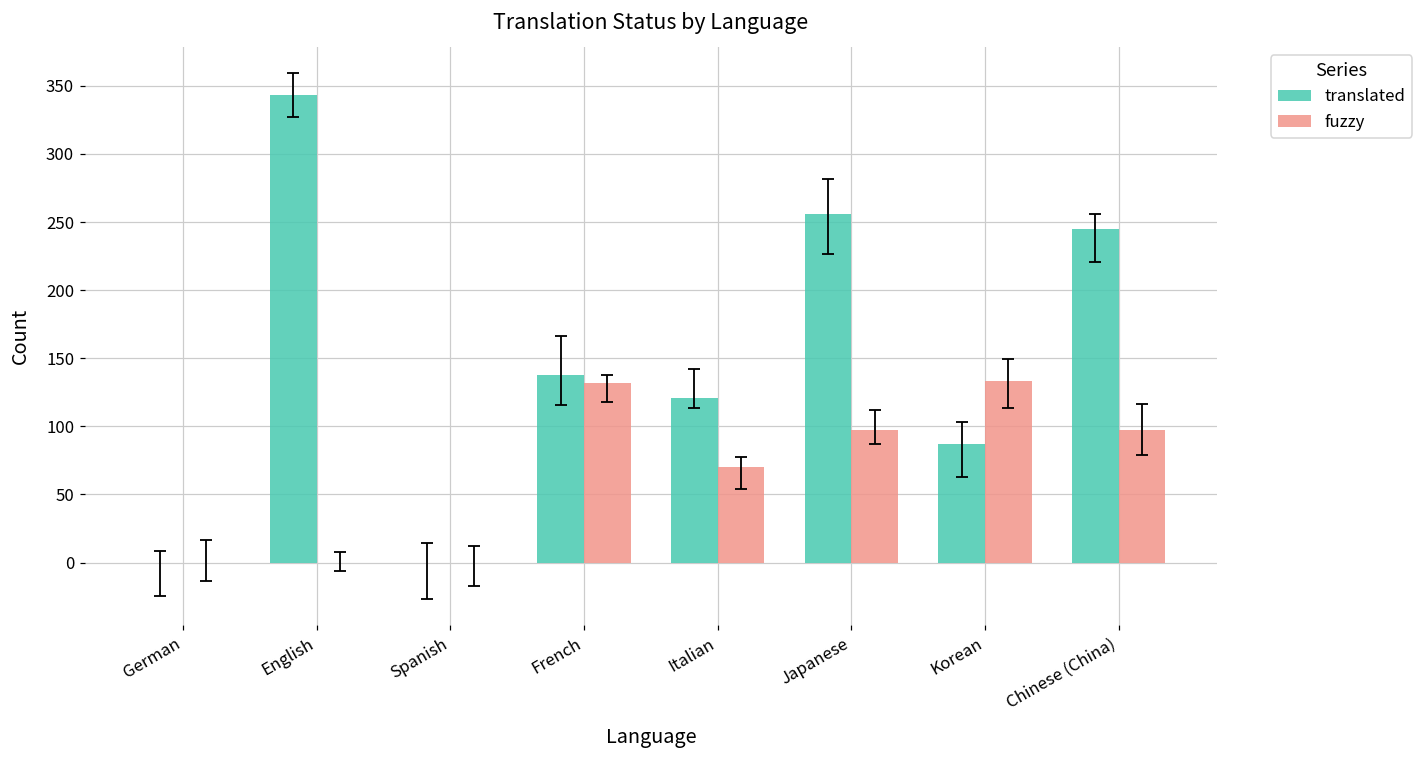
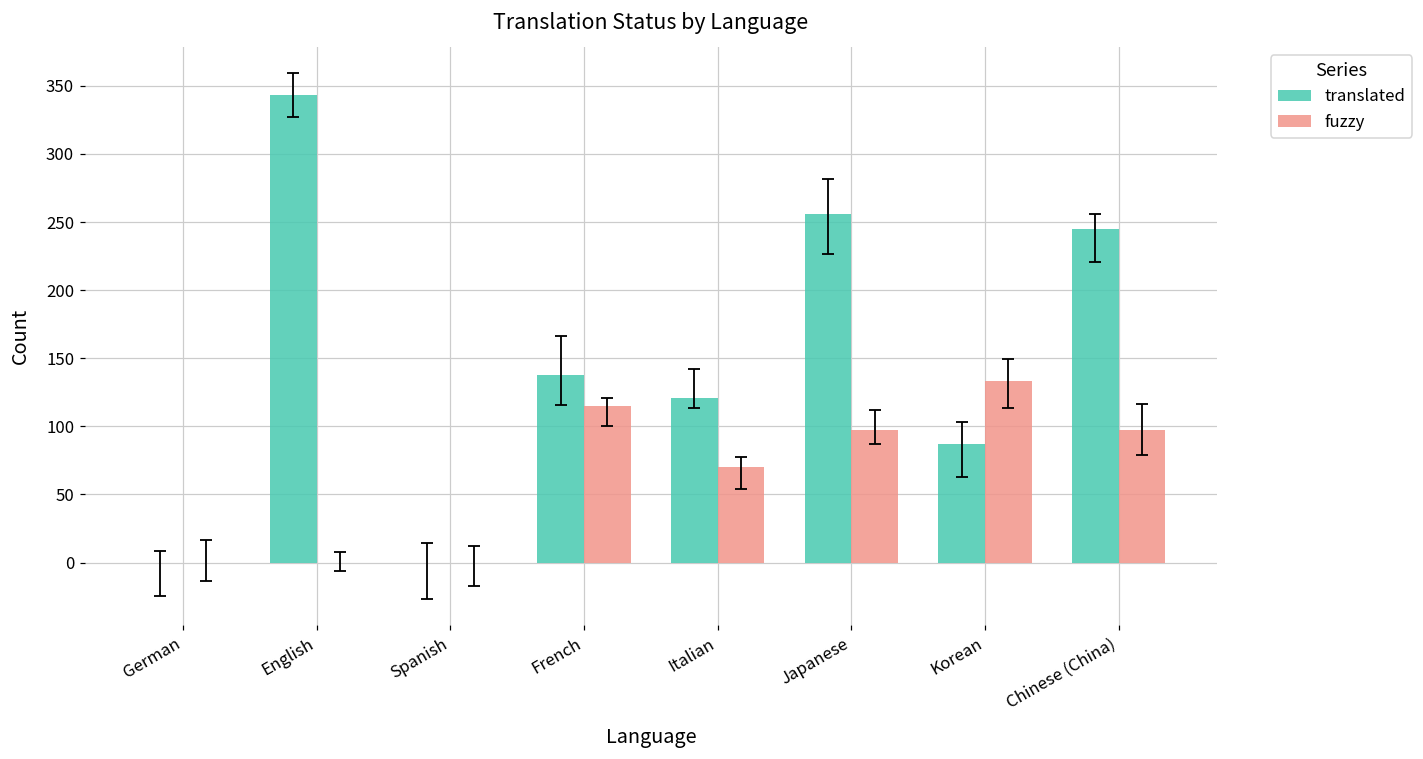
fuzzy, French: 132 -> 115
